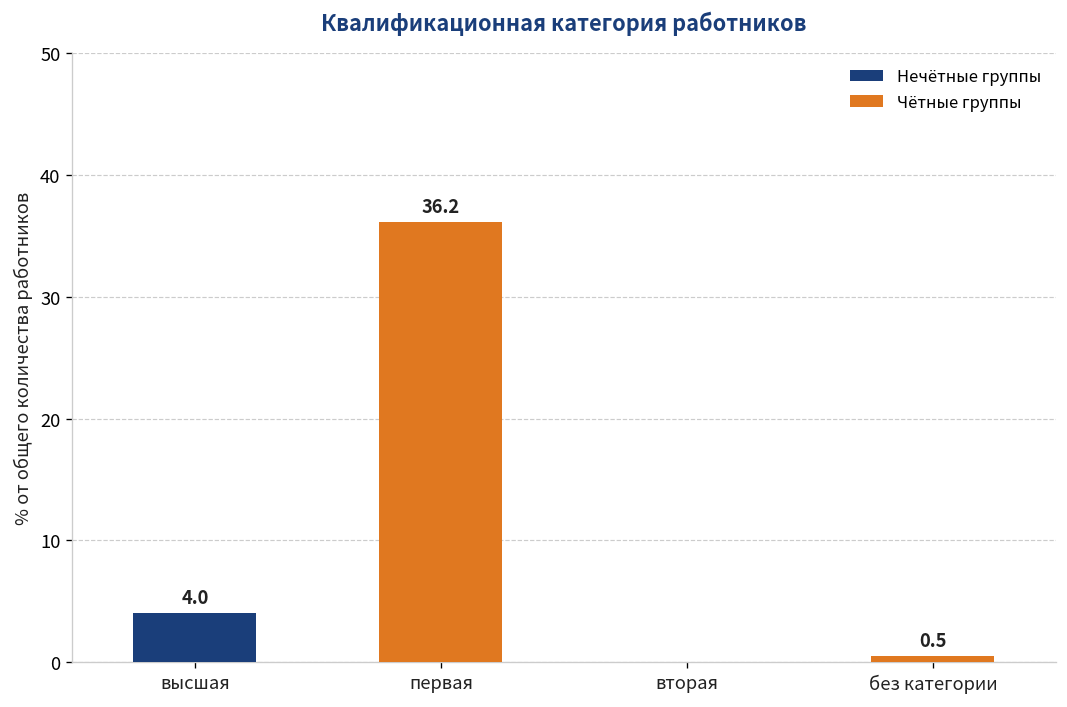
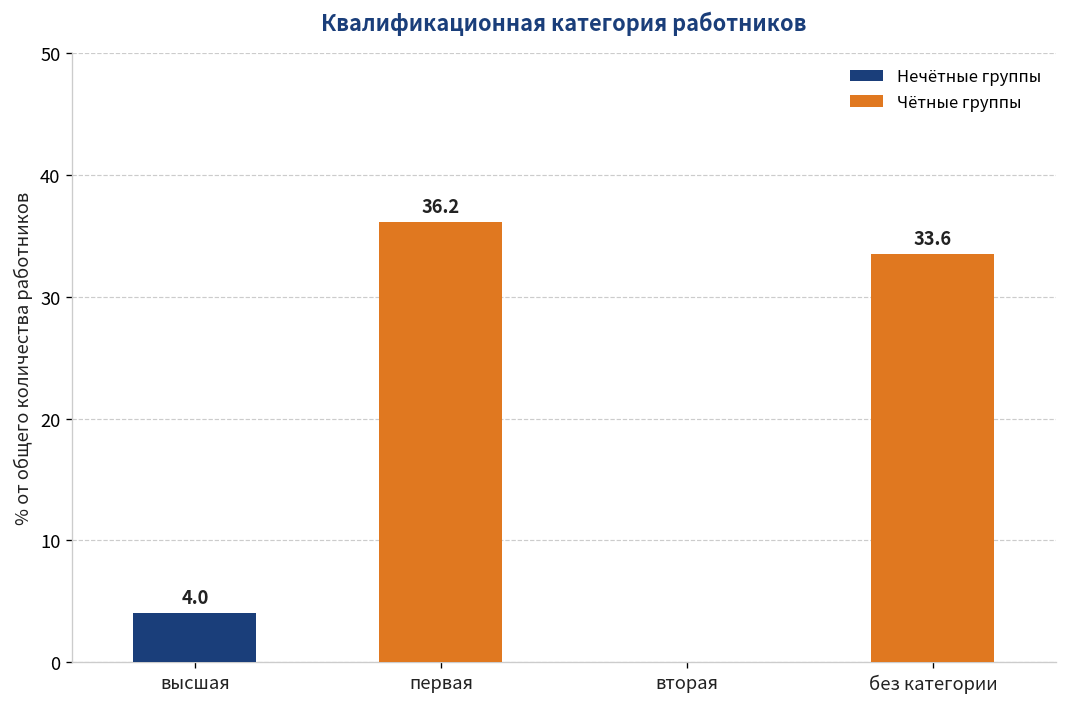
без категории: 0.5 -> 33.6
